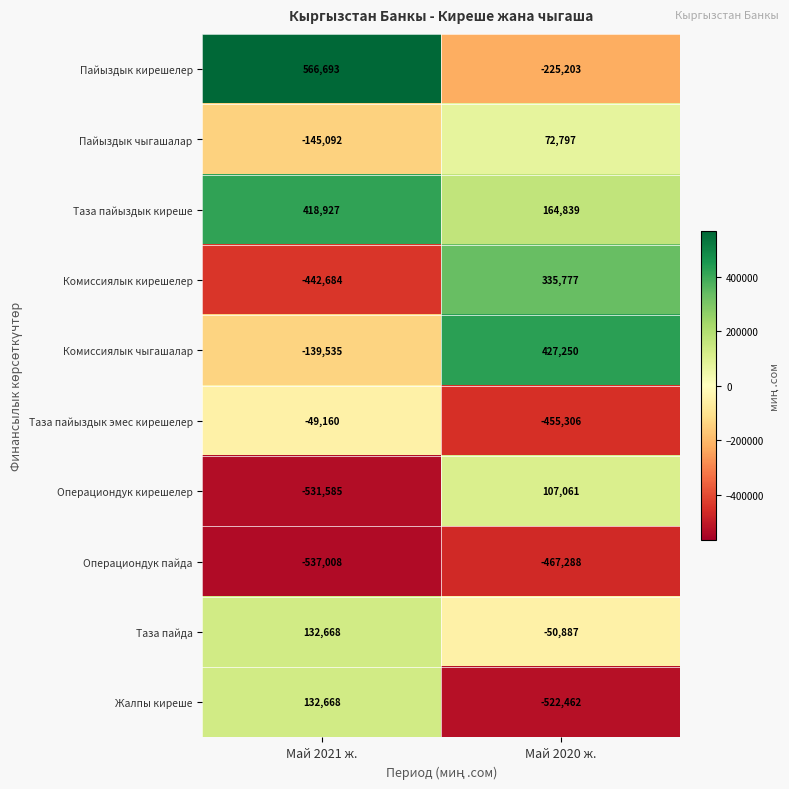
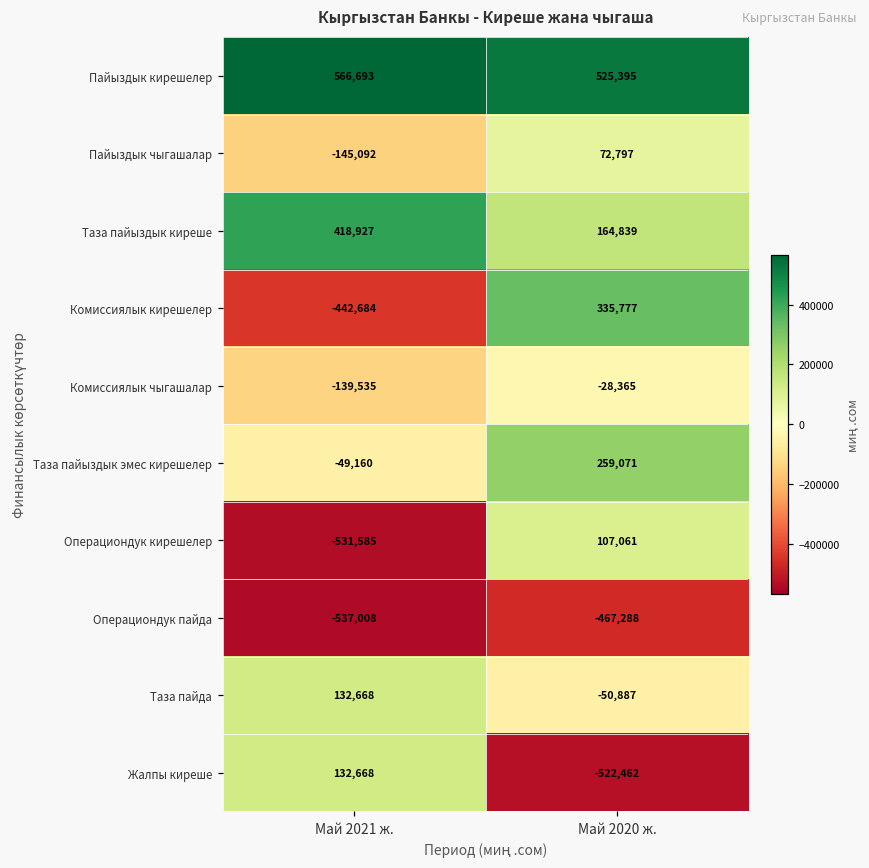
Пайыздык кирешелер, Май 2020 ж.: -225,203 -> 525,395
Комиссиялык чыгашалар, Май 2020 ж.: 427,250 -> -28,365
Таза пайыздык эмес кирешелер, Май 2020 ж.: -455,306 -> 259,071
